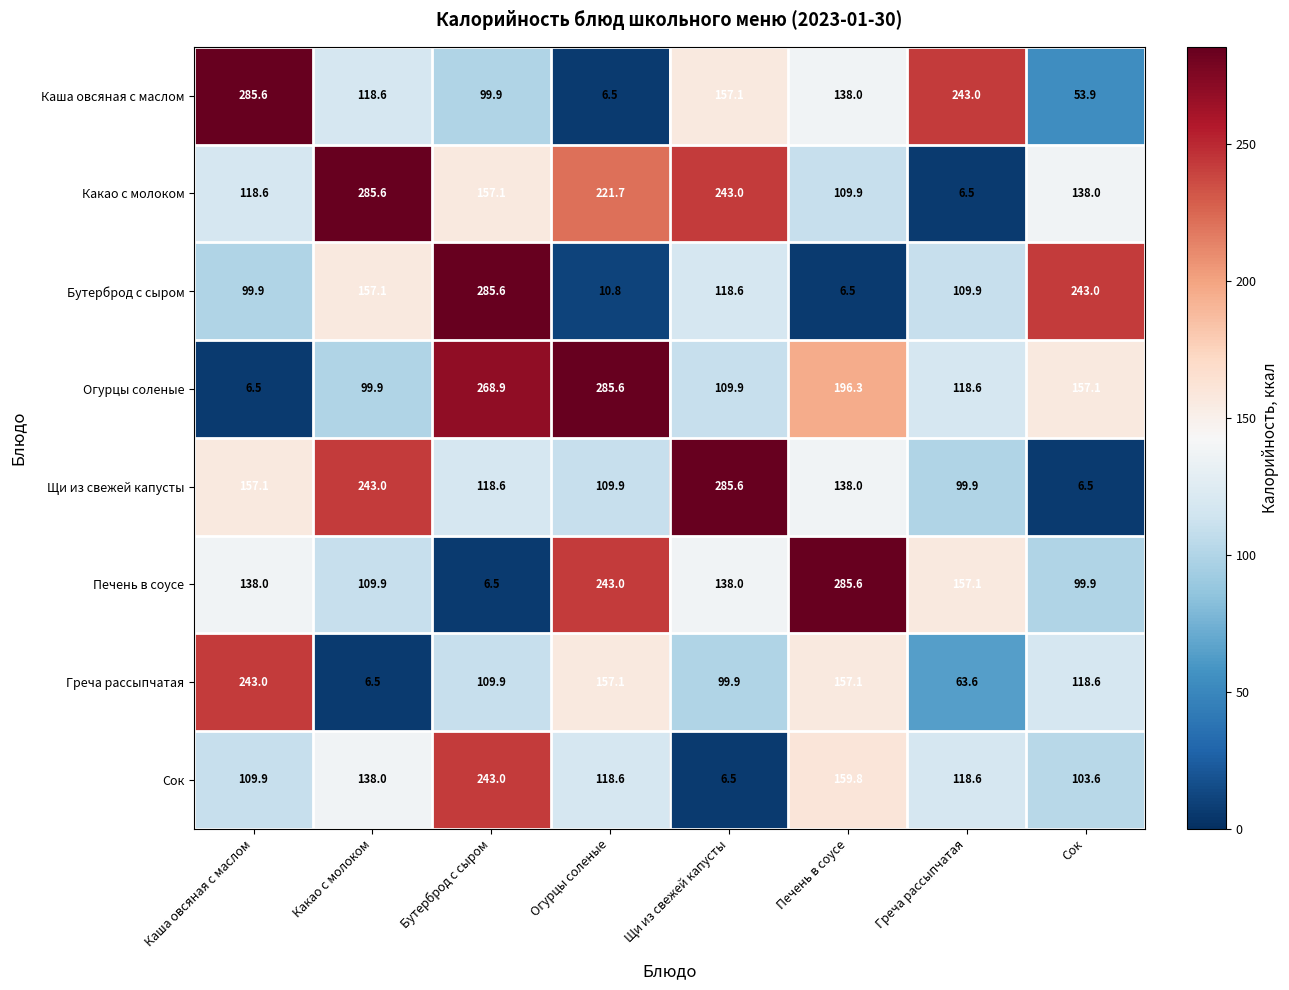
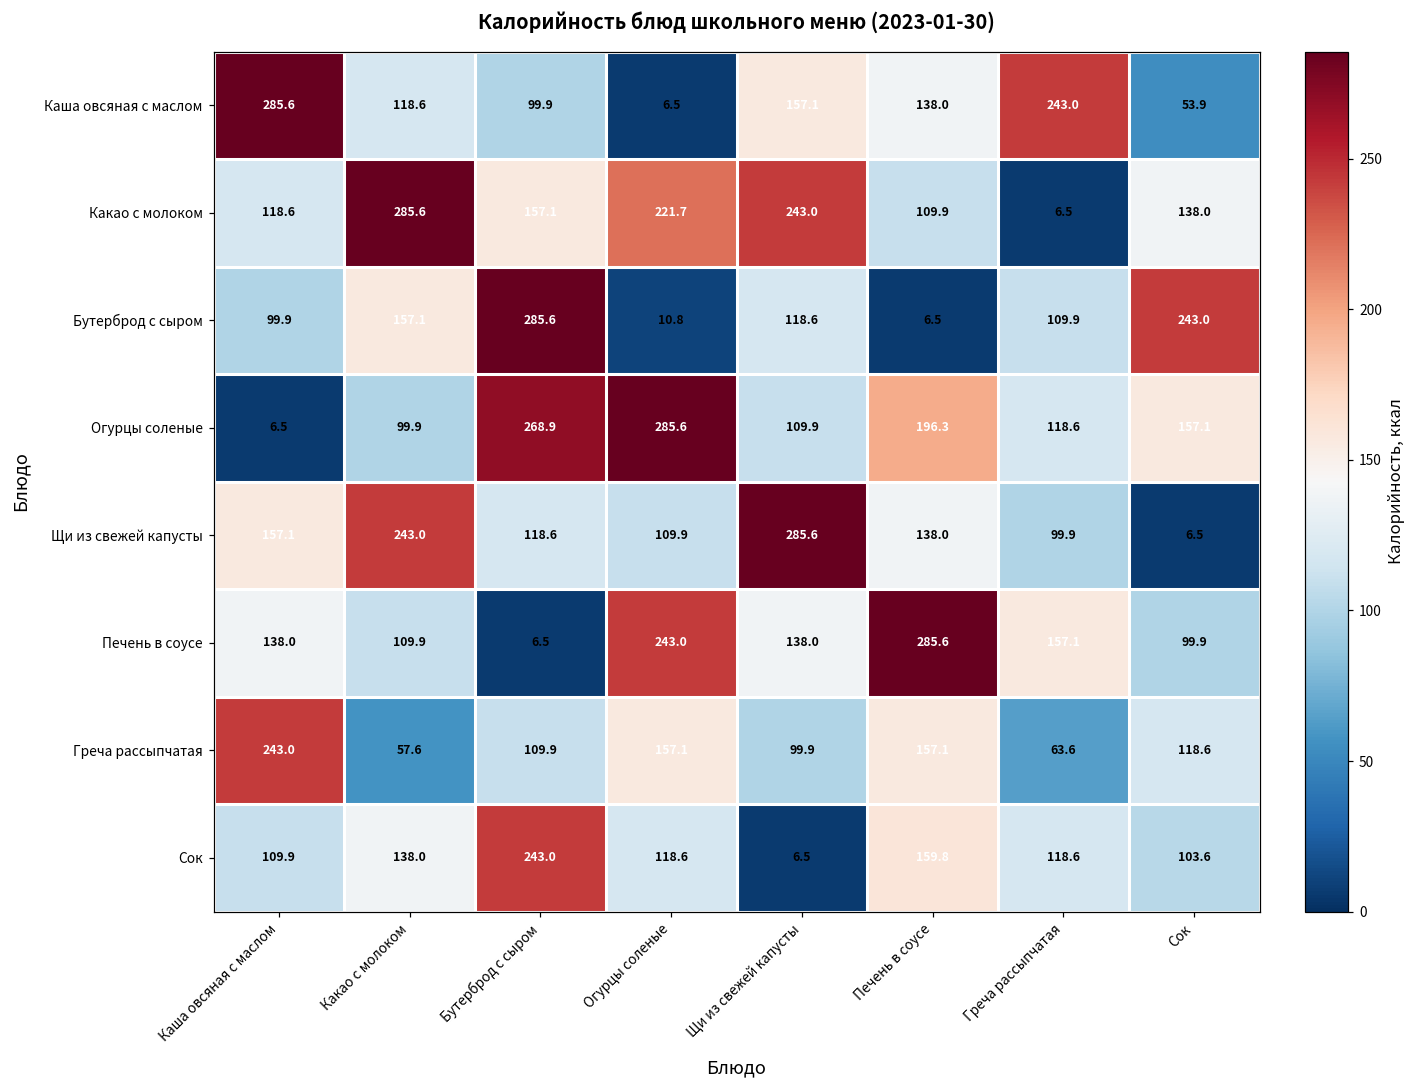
Греча рассыпчатая, Какао с молоком: 6.5 -> 57.6
